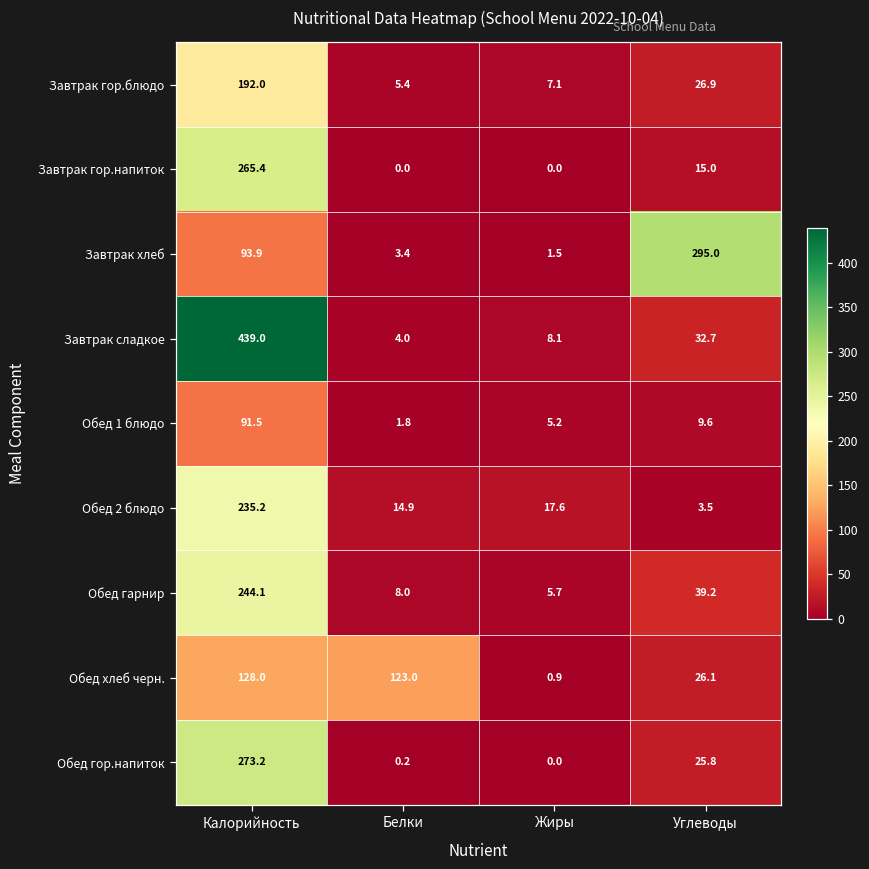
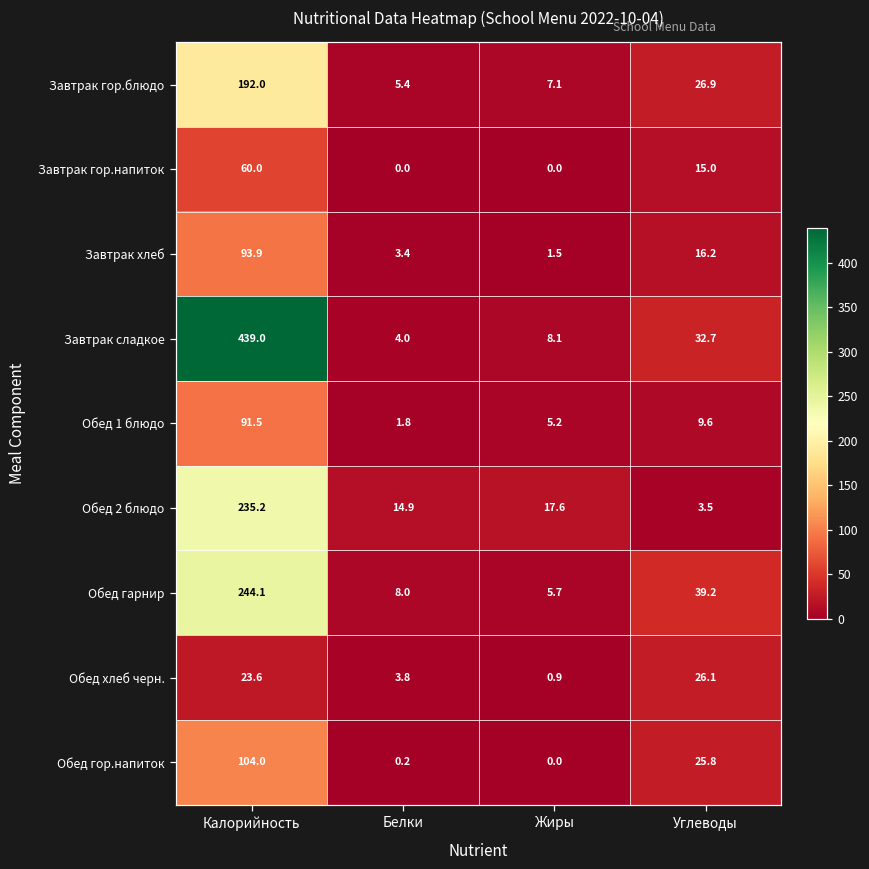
Завтрак гор.напиток, Калорийность: 265.4 -> 60.0
Завтрак хлеб, Углеводы: 295.0 -> 16.2
Обед хлеб черн., Калорийность: 128.0 -> 23.6
Обед хлеб черн., Белки: 123.0 -> 3.8
Обед гор.напиток, Калорийность: 273.2 -> 104.0
